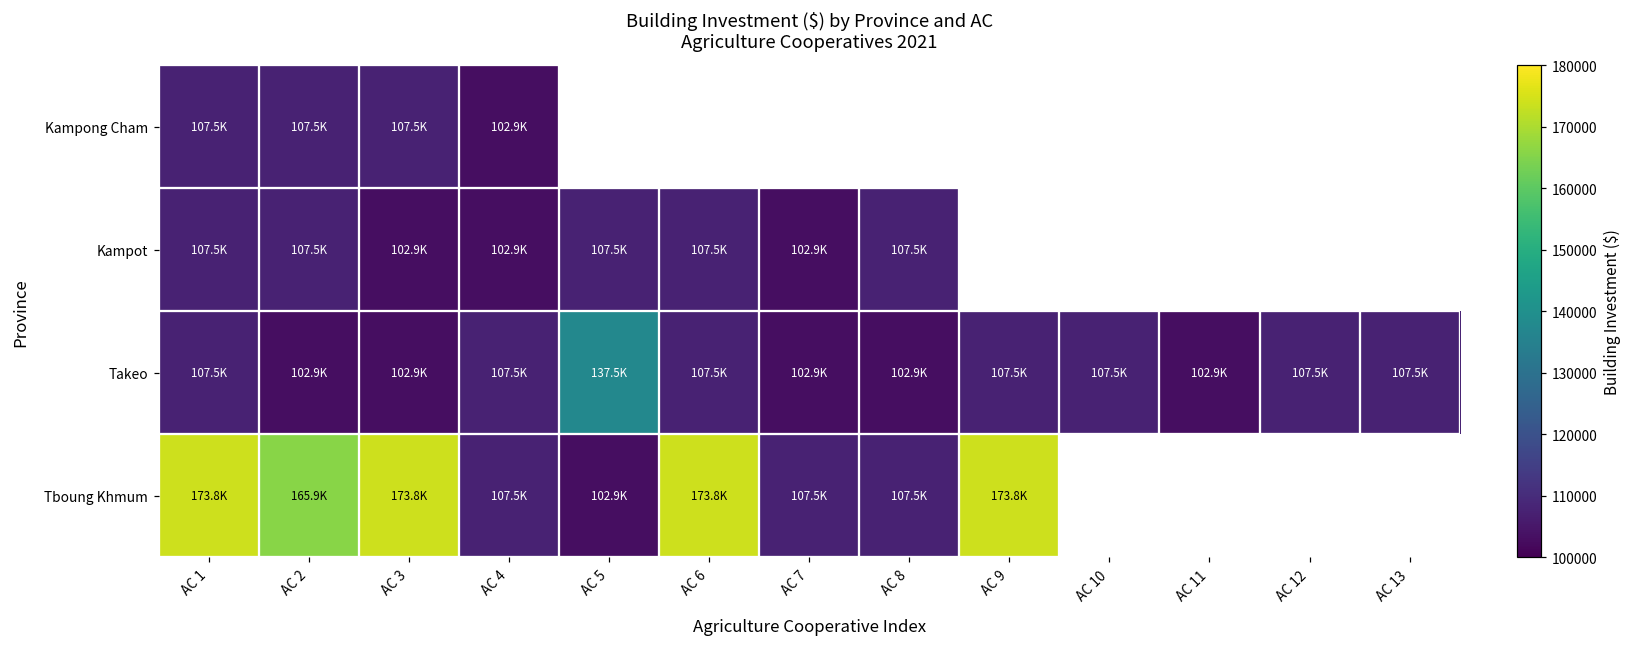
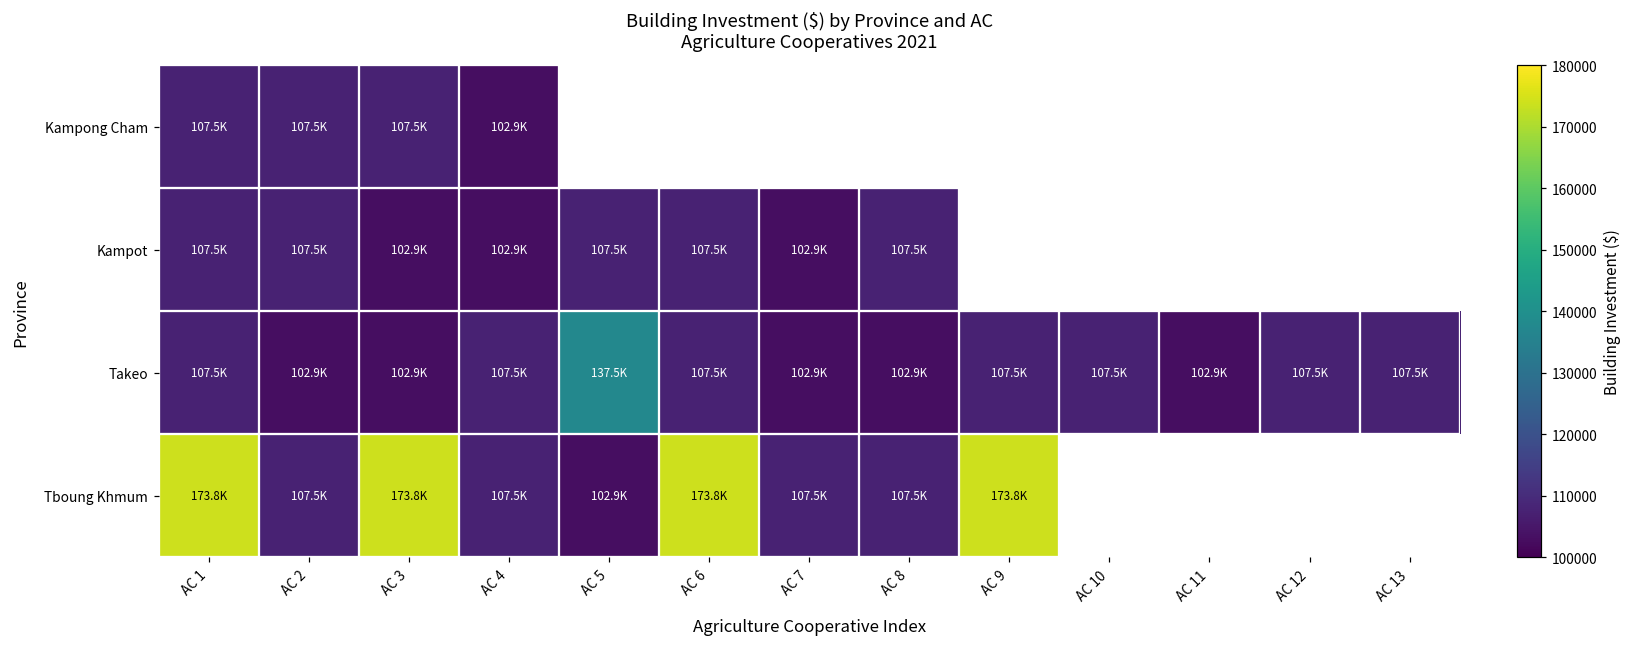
Tboung Khmum, AC 2: 165.9K -> 107.5K
